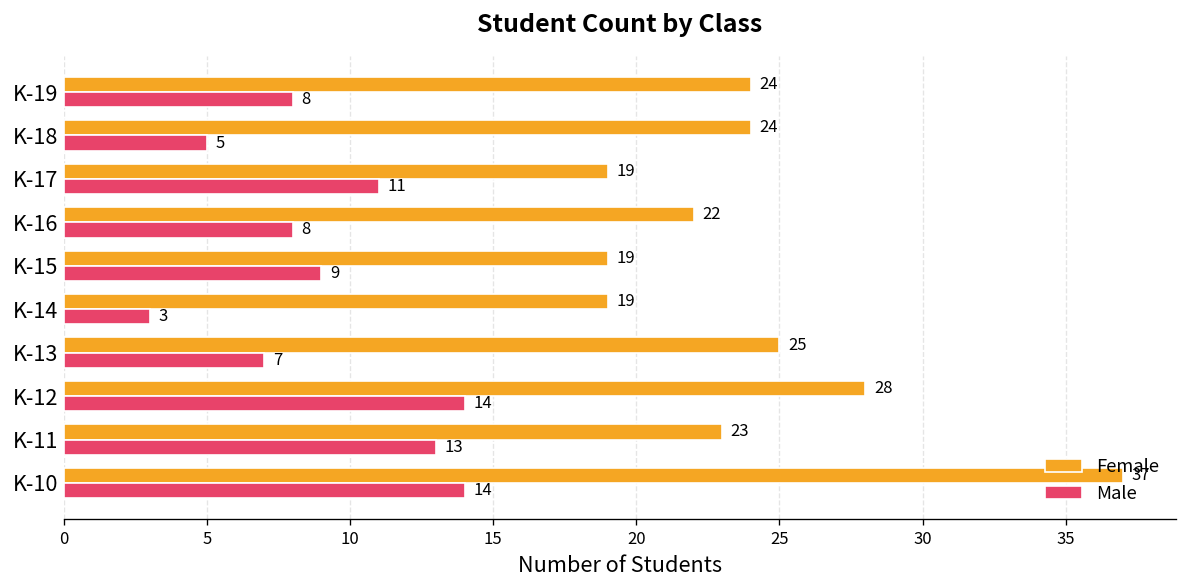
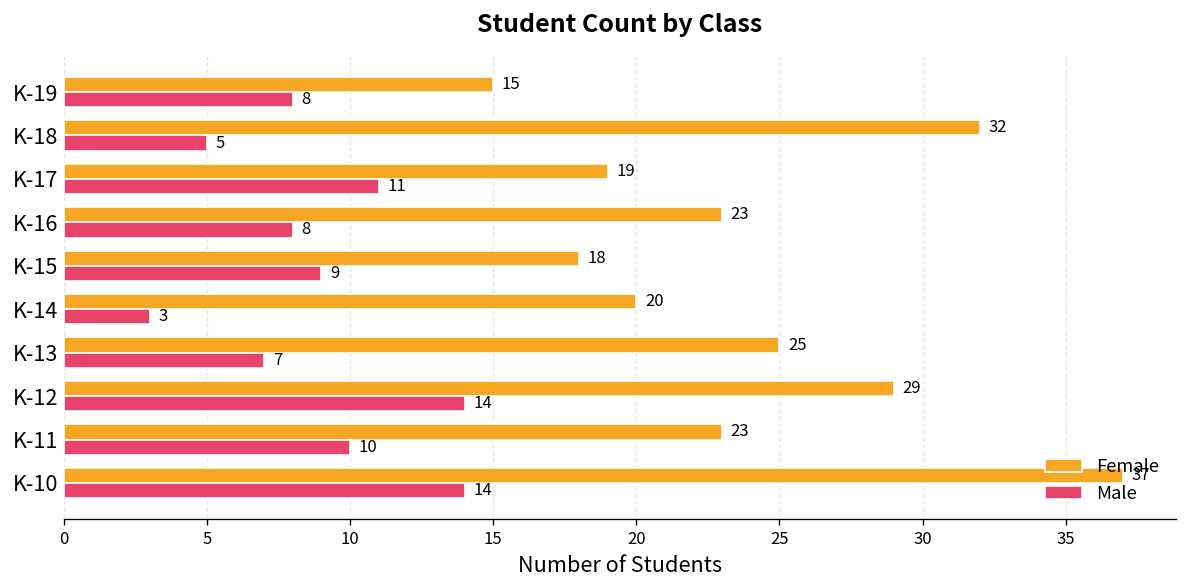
Female, K-19: 24 -> 15
Female, K-18: 24 -> 32
Female, K-16: 22 -> 23
Female, K-15: 19 -> 18
Female, K-14: 19 -> 20
Female, K-12: 28 -> 29
Male, K-11: 13 -> 10
